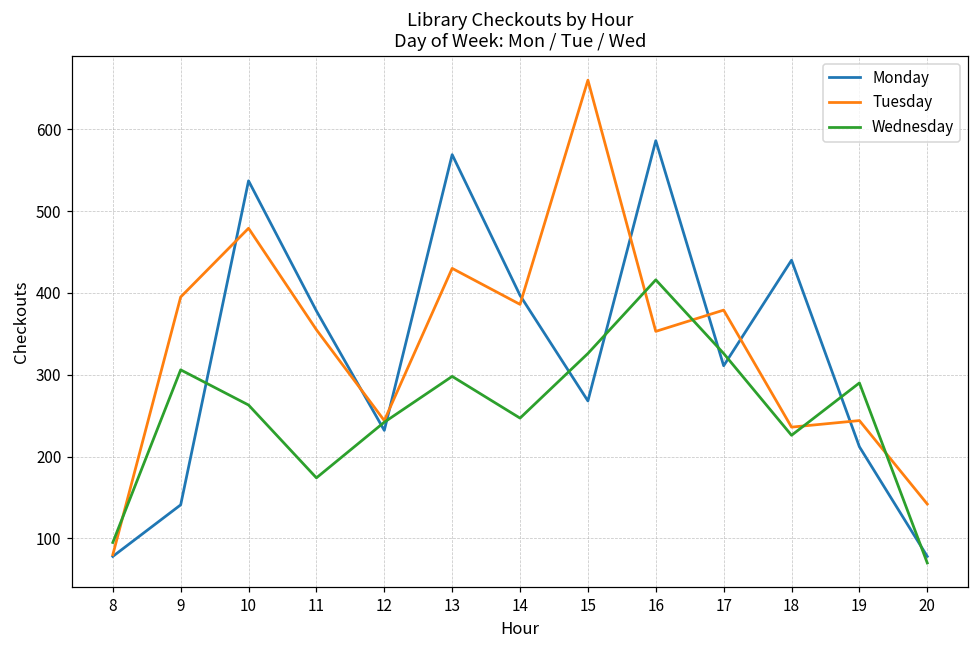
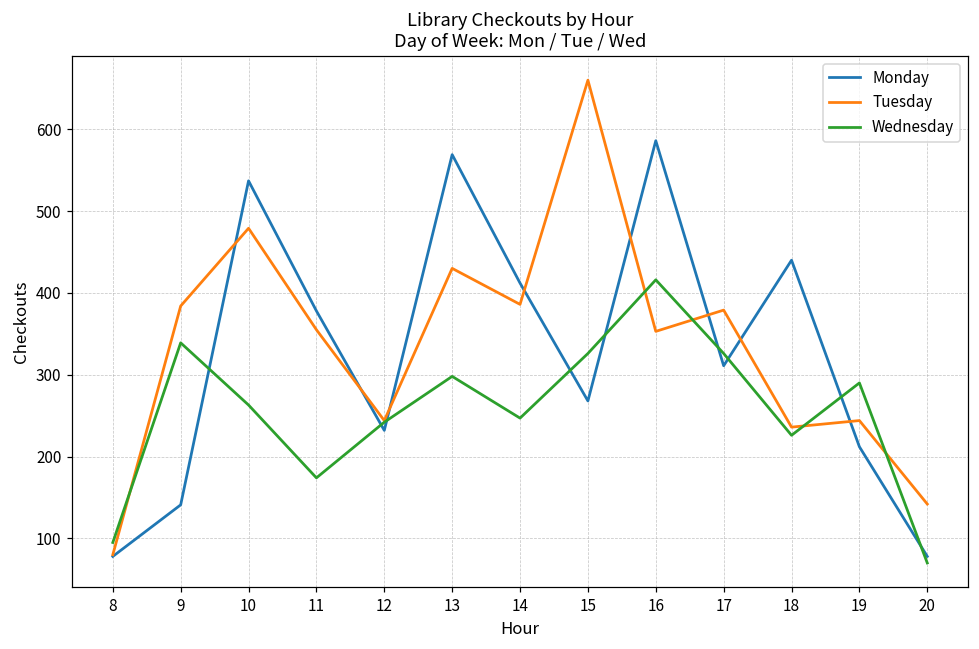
Tuesday, 9: 400 -> 380
Wednesday, 9: 310 -> 340
Monday, 14: 400 -> 410
